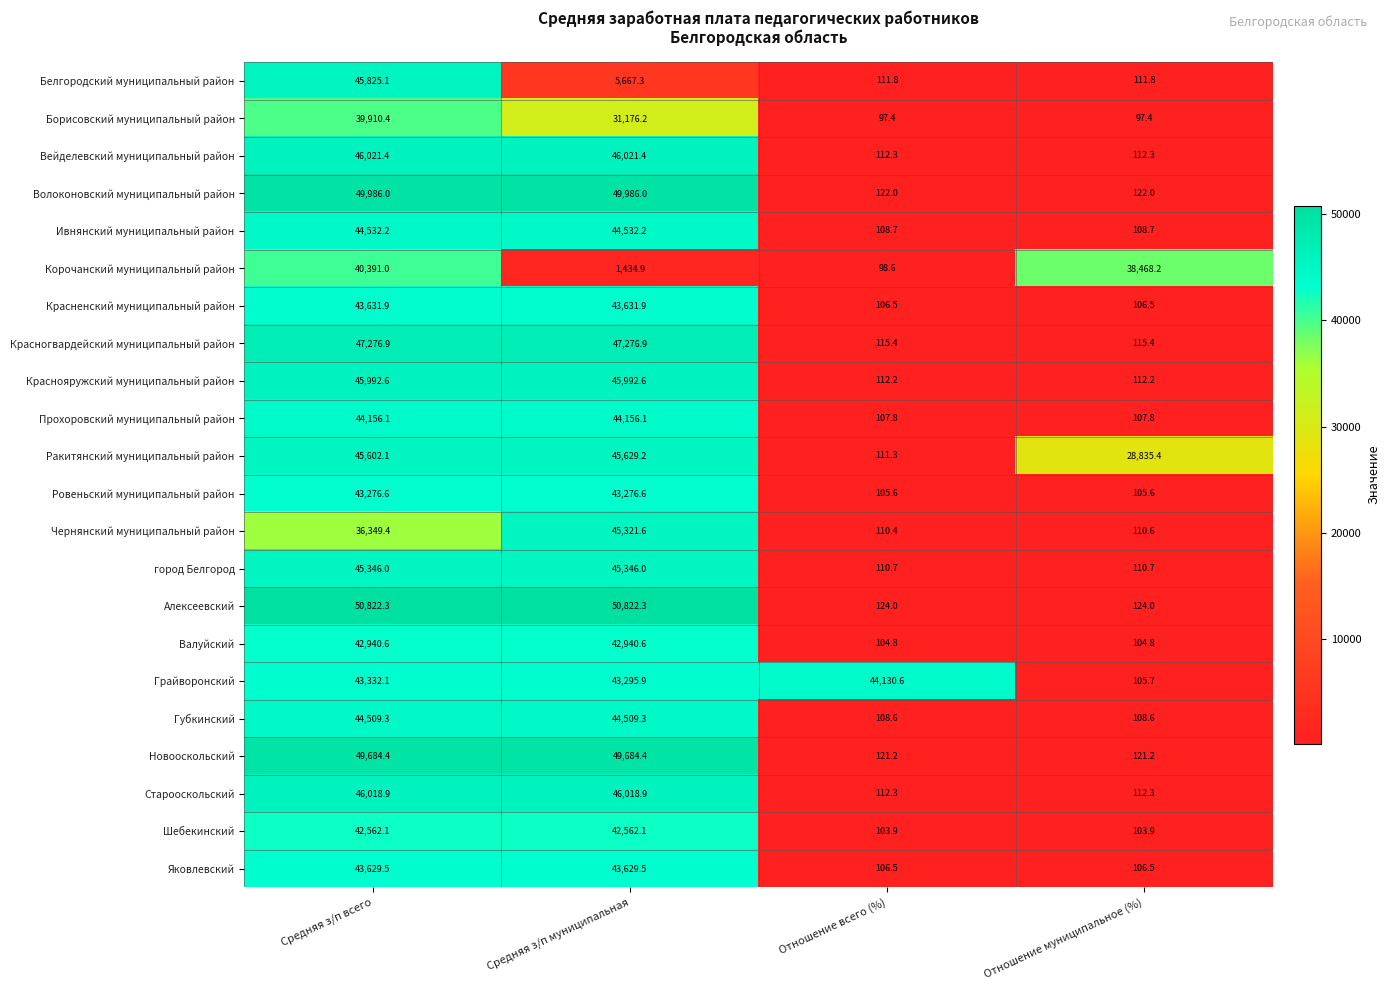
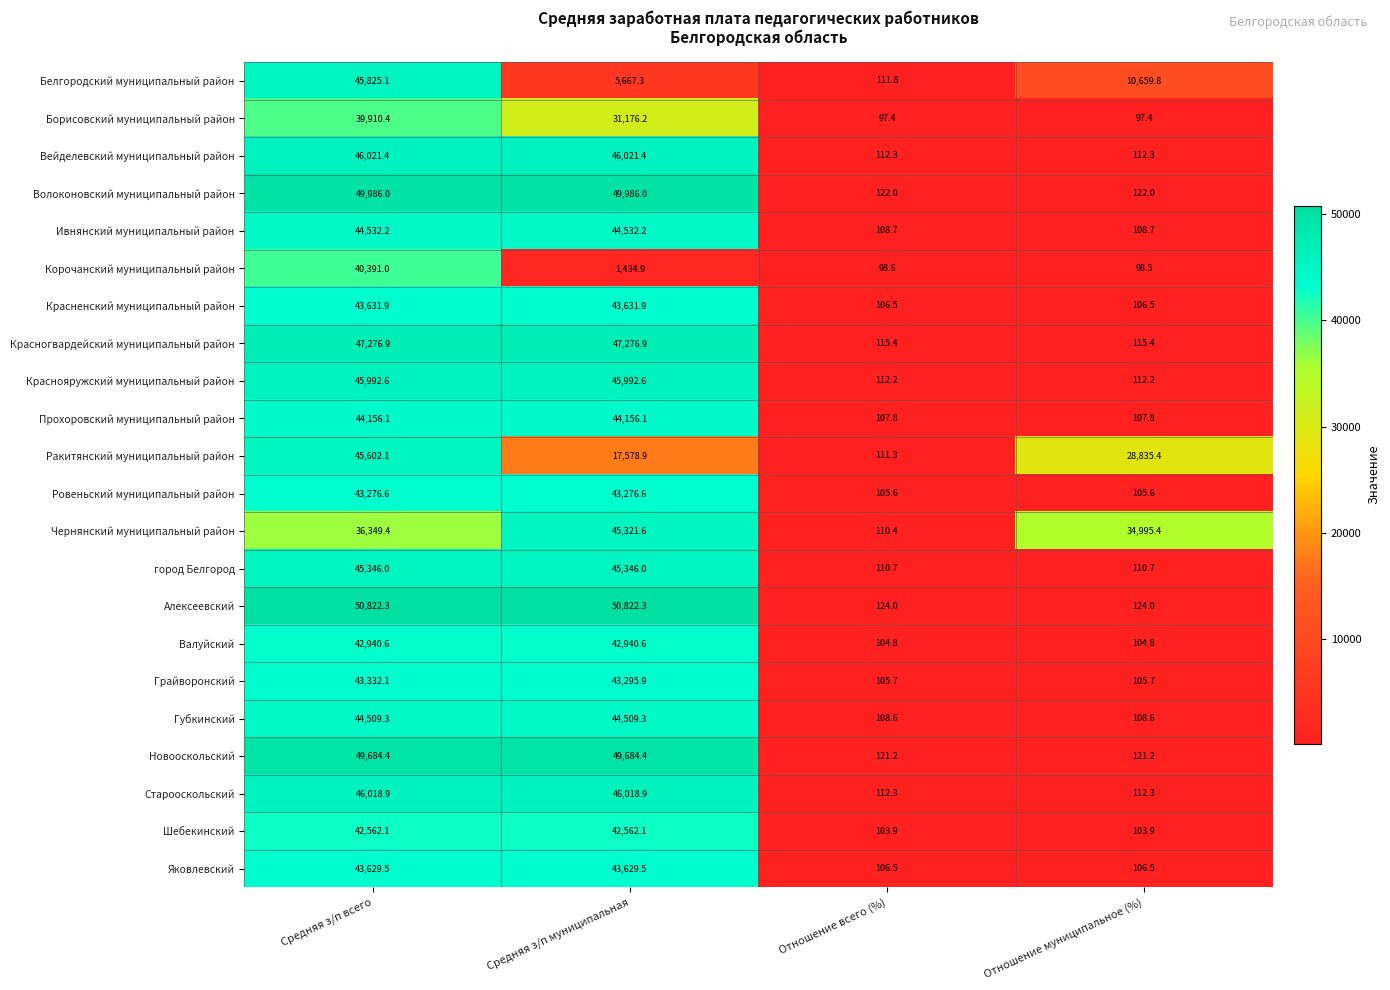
Белгородский муниципальный район, Отношение муниципальное (%): 111.8 -> 10,659.8
Корочанский муниципальный район, Отношение муниципальное (%): 38,468.2 -> 98.5
Ракитянский муниципальный район, Средняя з/п муниципальная: 45,629.2 -> 17,578.9
Чернянский муниципальный район, Отношение муниципальное (%): 110.6 -> 34,995.4
Грайворонский, Отношение всего (%): 44,130.6 -> 105.7
